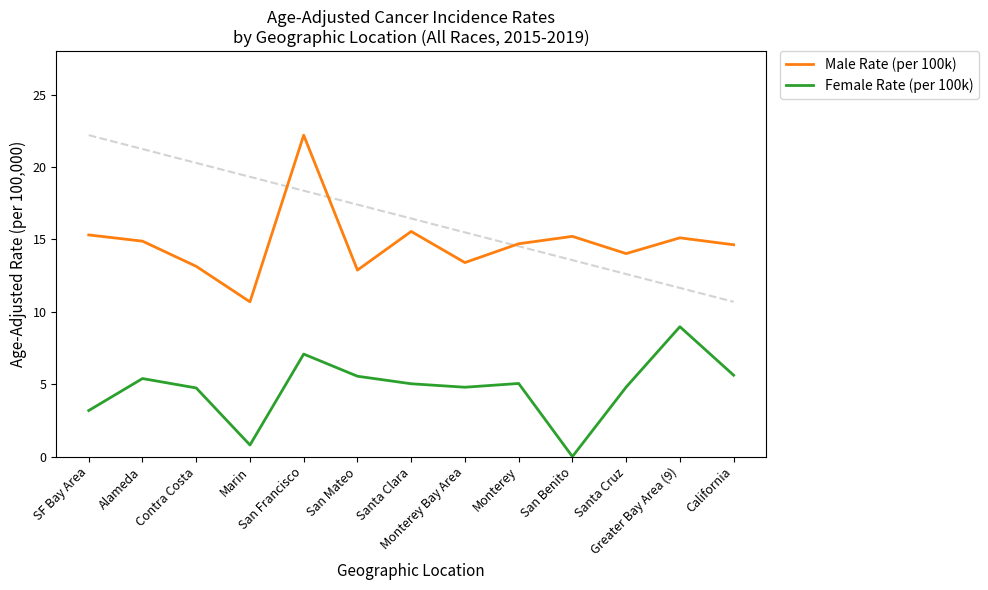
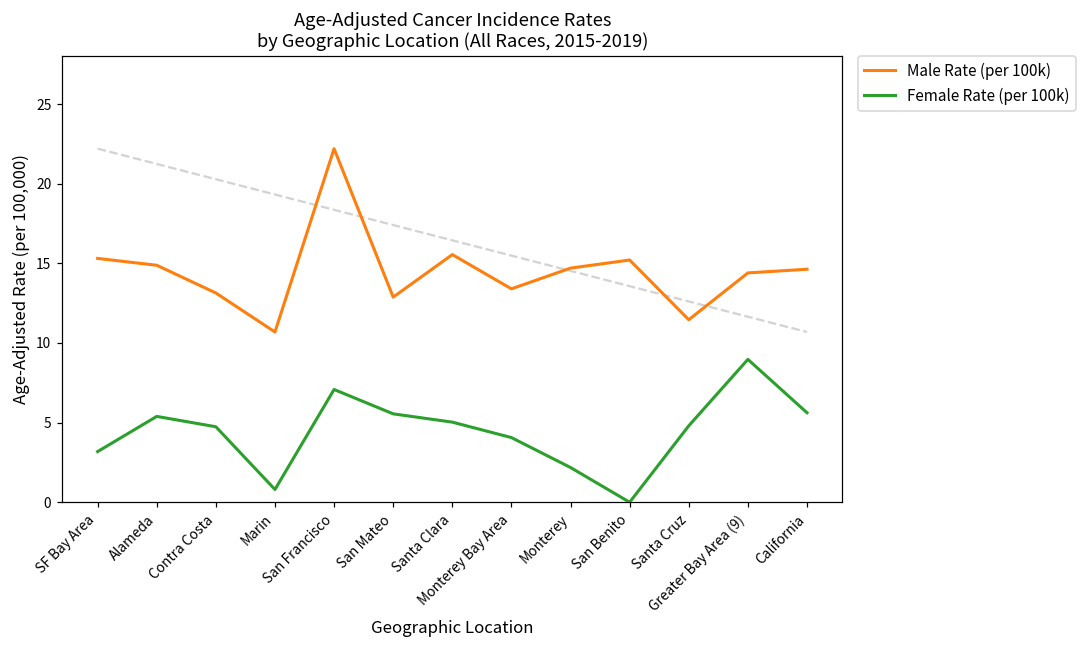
Female Rate (per 100k), Monterey Bay Area: 4.8 -> 4.1
Female Rate (per 100k), Monterey: 5.1 -> 2.2
Male Rate (per 100k), Santa Cruz: 14.0 -> 11.5
Male Rate (per 100k), Greater Bay Area (9): 15.1 -> 14.4
